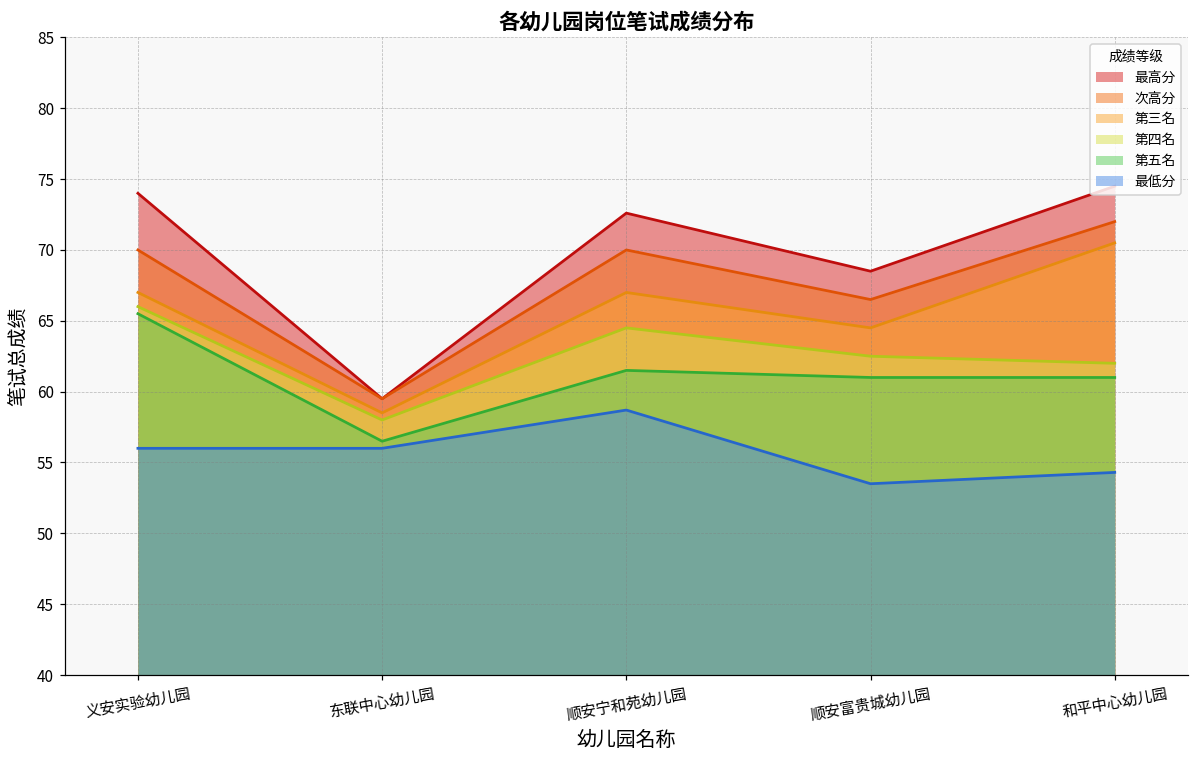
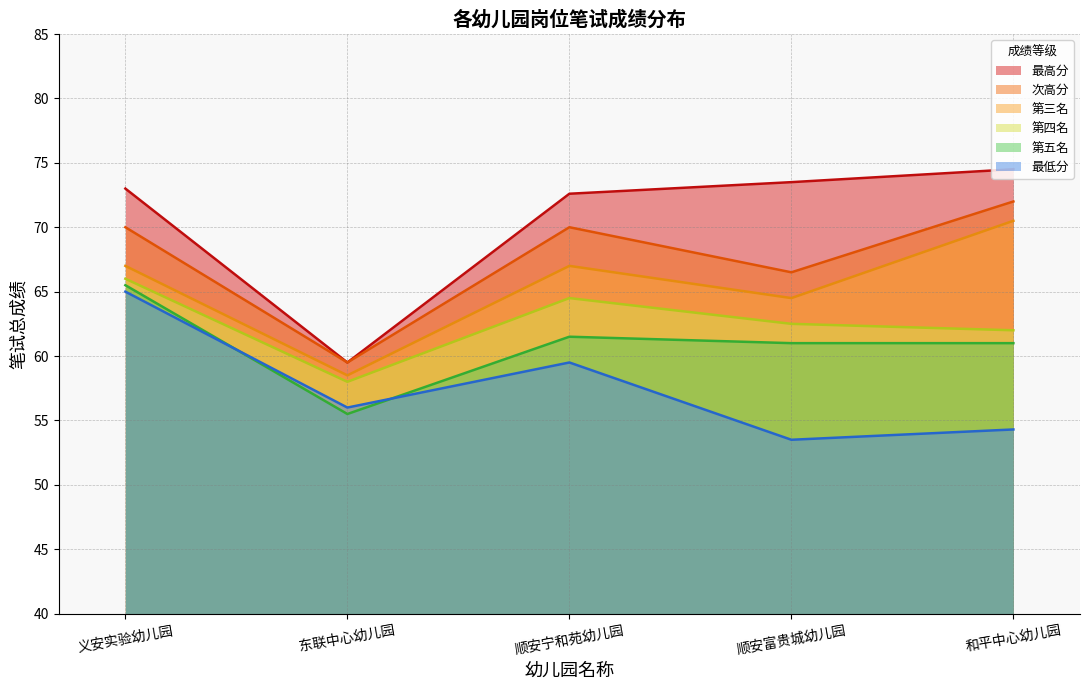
最高分, 义安实验幼儿园: 74 -> 73
最低分, 义安实验幼儿园: 56 -> 65
第五名, 东联中心幼儿园: 56.5 -> 55.5
最低分, 顺安宁和苑幼儿园: 58.7 -> 59.5
最高分, 顺安富贵城幼儿园: 68.5 -> 73.5
